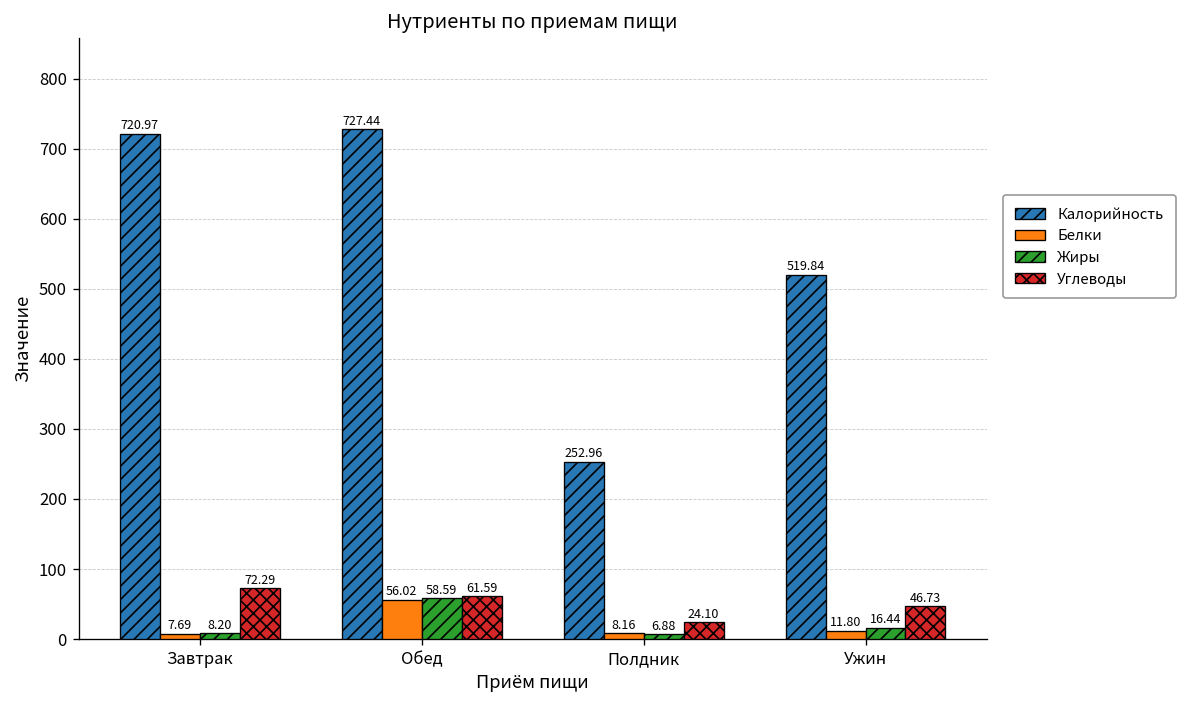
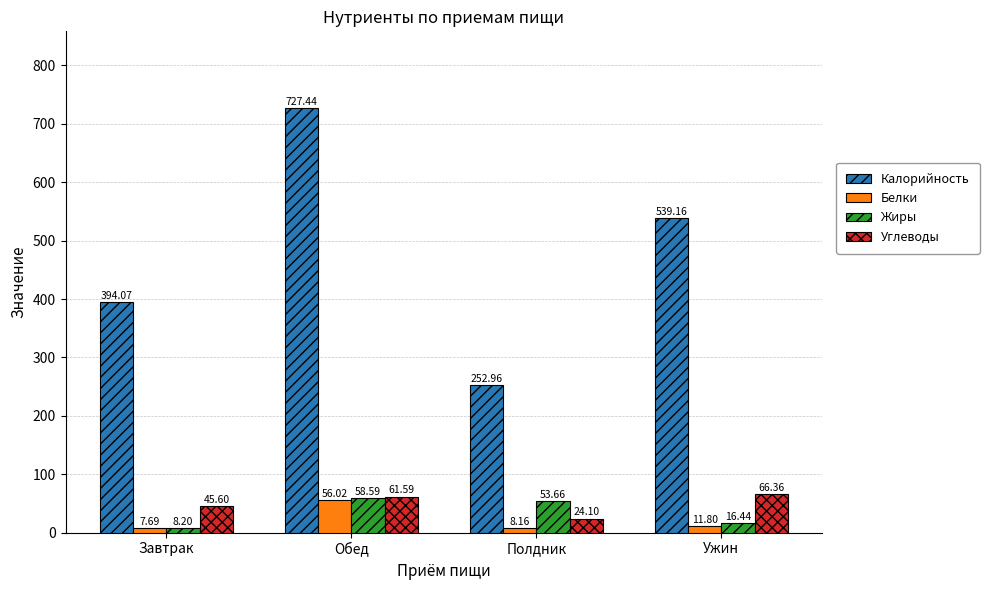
Калорийность, Завтрак: 720.97 -> 394.07
Углеводы, Завтрак: 72.29 -> 45.60
Жиры, Полдник: 6.88 -> 53.66
Калорийность, Ужин: 519.84 -> 539.16
Углеводы, Ужин: 46.73 -> 66.36
